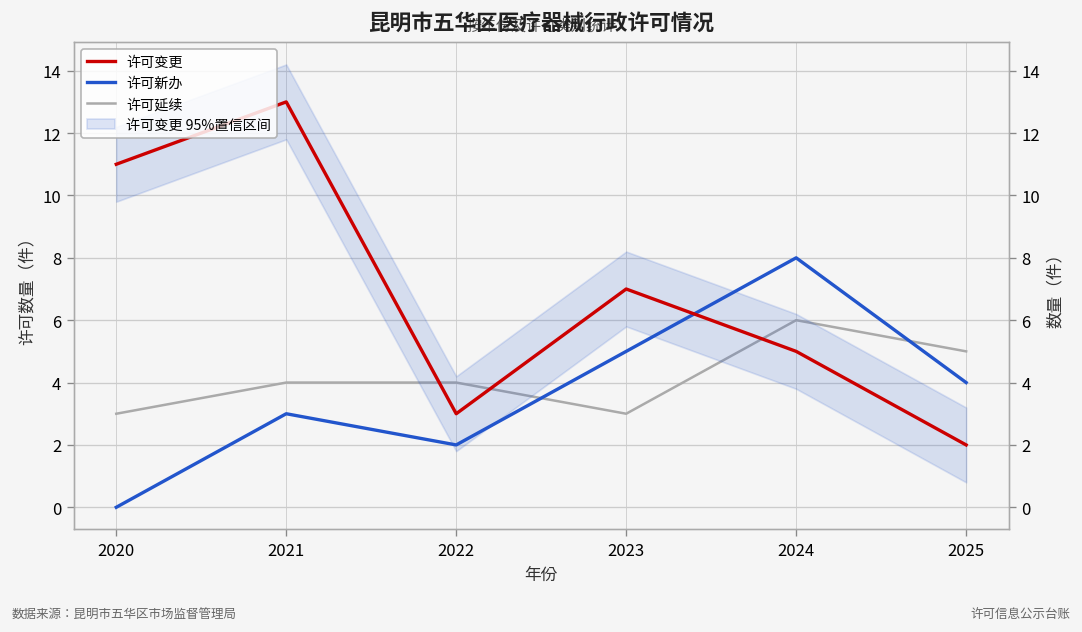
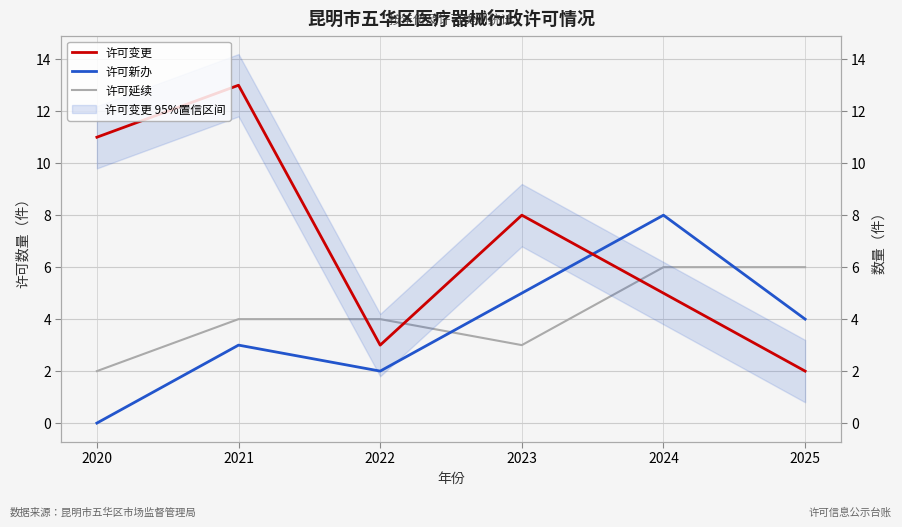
许可延续, 2020: 3 -> 2
许可变更, 2023: 7 -> 8
许可延续, 2025: 5 -> 6
